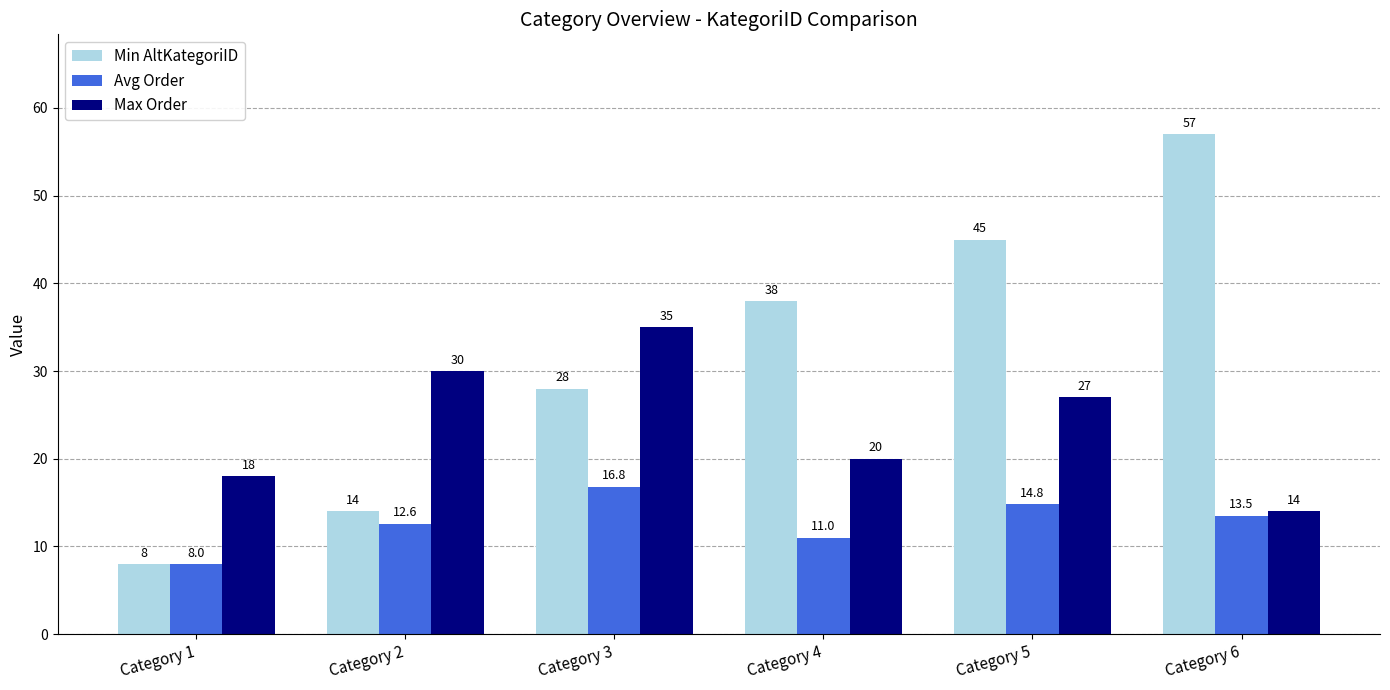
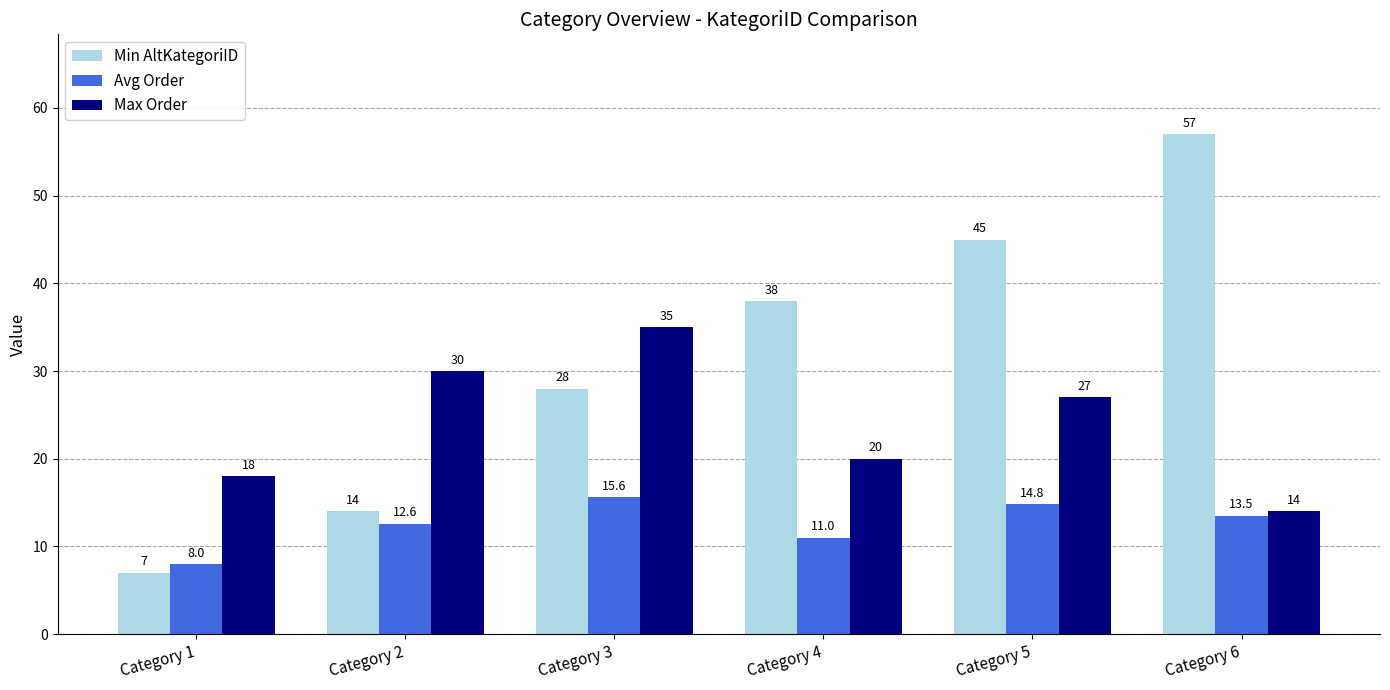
Min AltKategoriID, Category 1: 8 -> 7
Avg Order, Category 3: 16.8 -> 15.6
